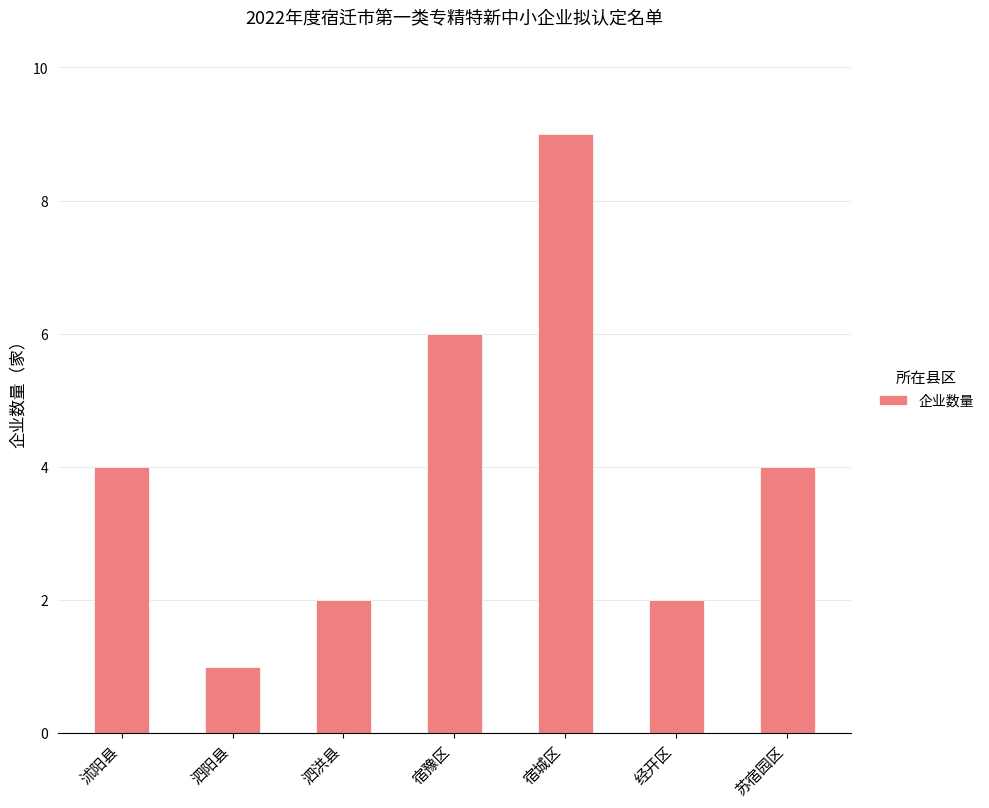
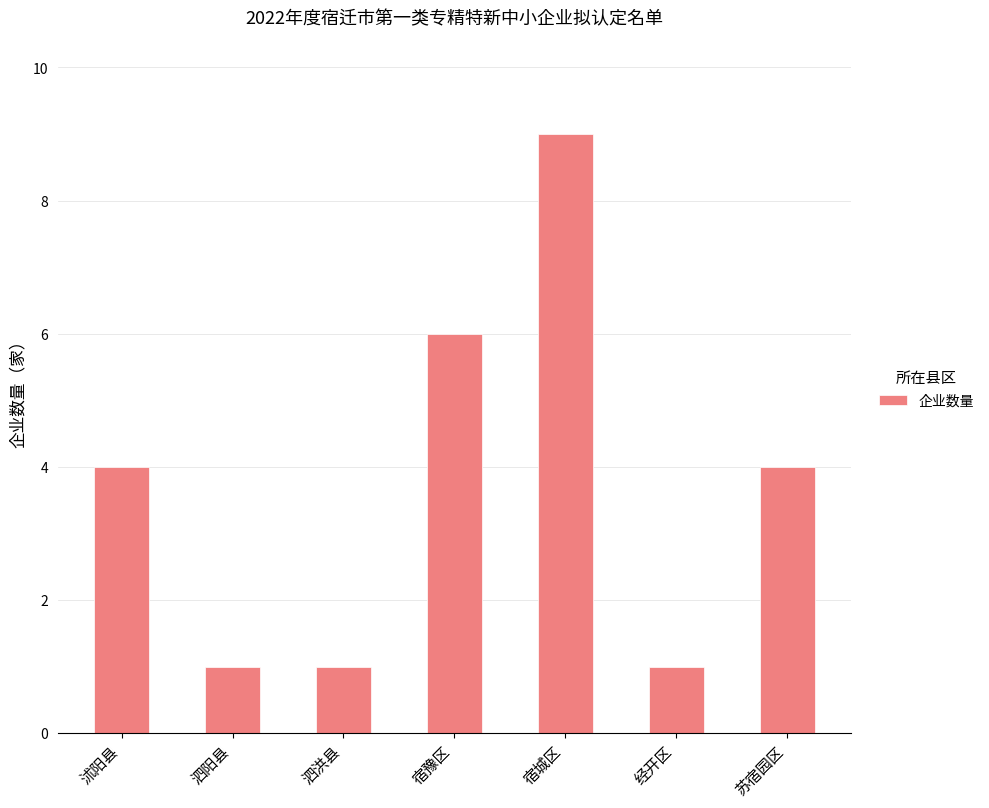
泗洪县: 2 -> 1
经开区: 2 -> 1
